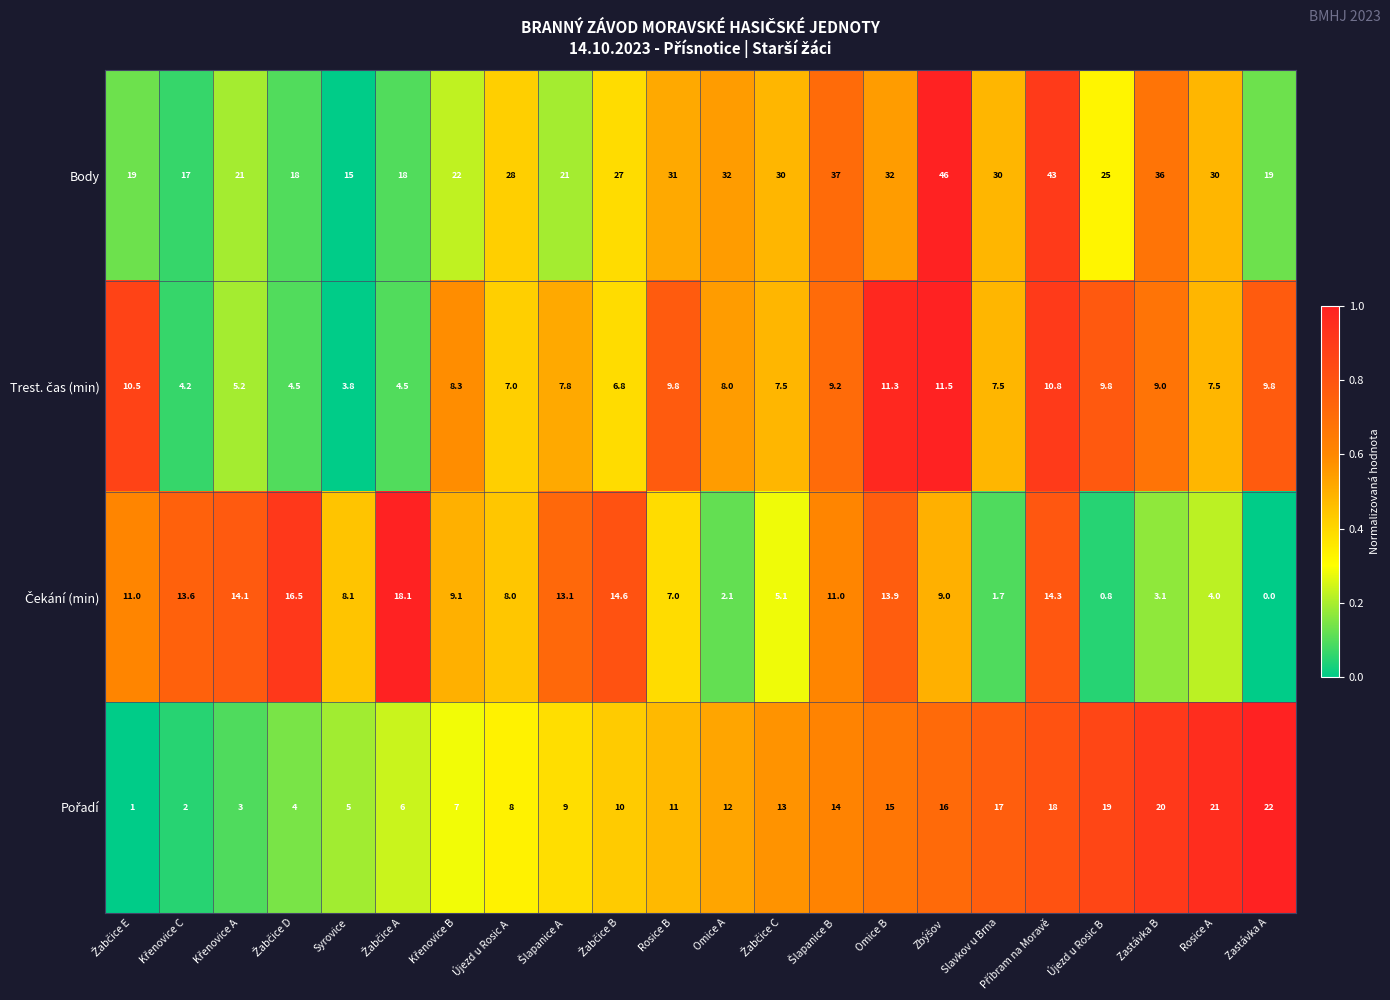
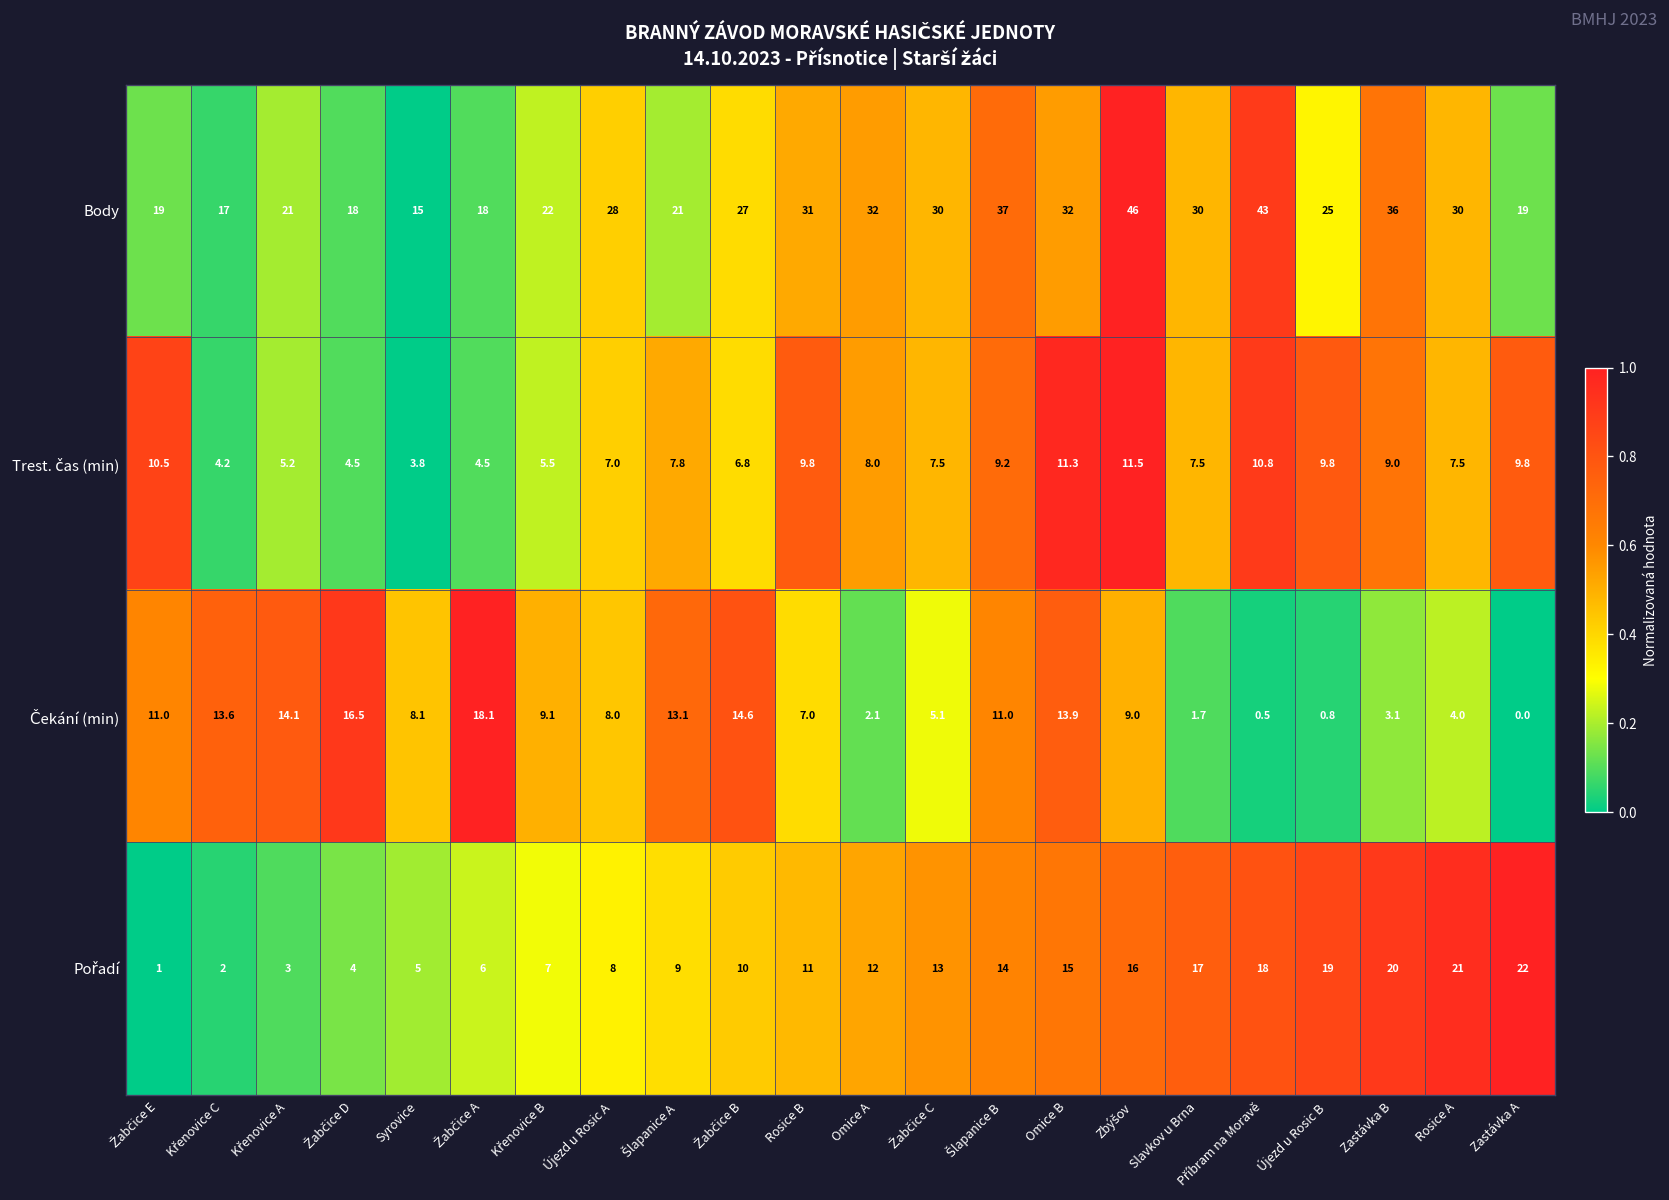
Trest. čas (min), Křenovice B: 8.3 -> 5.5
Čekání (min), Příbram na Moravě: 14.3 -> 0.5
